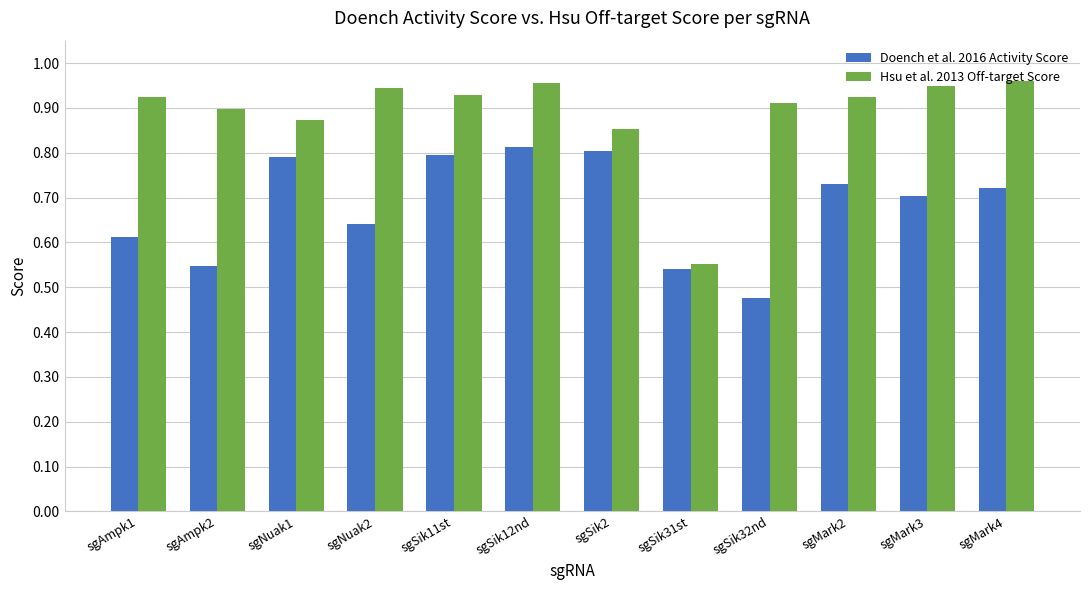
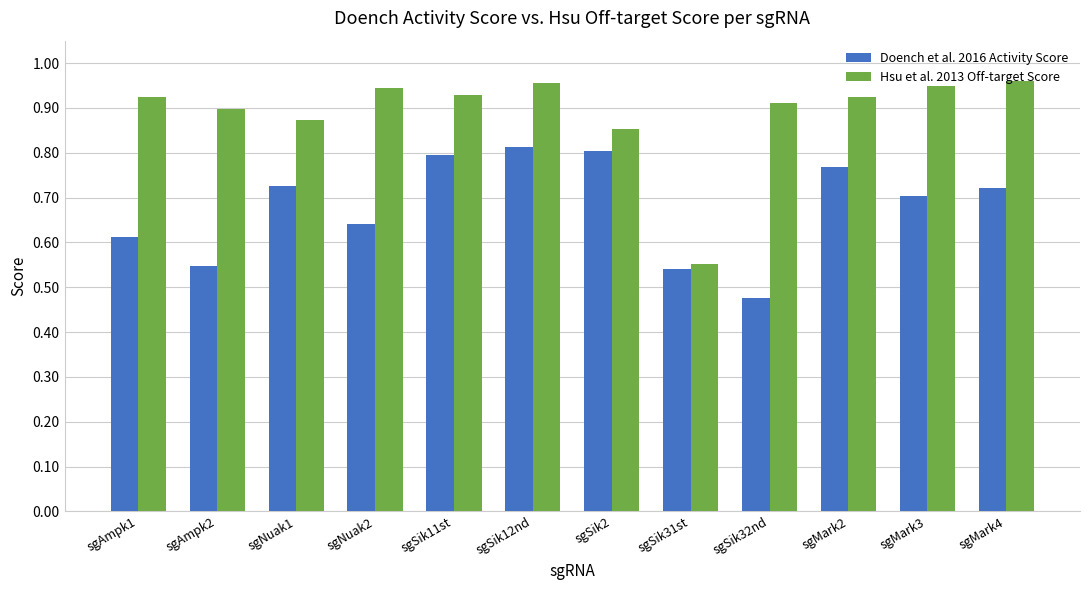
Doench et al. 2016 Activity Score, sgNuak1: 0.79 -> 0.73
Doench et al. 2016 Activity Score, sgMark2: 0.73 -> 0.77
